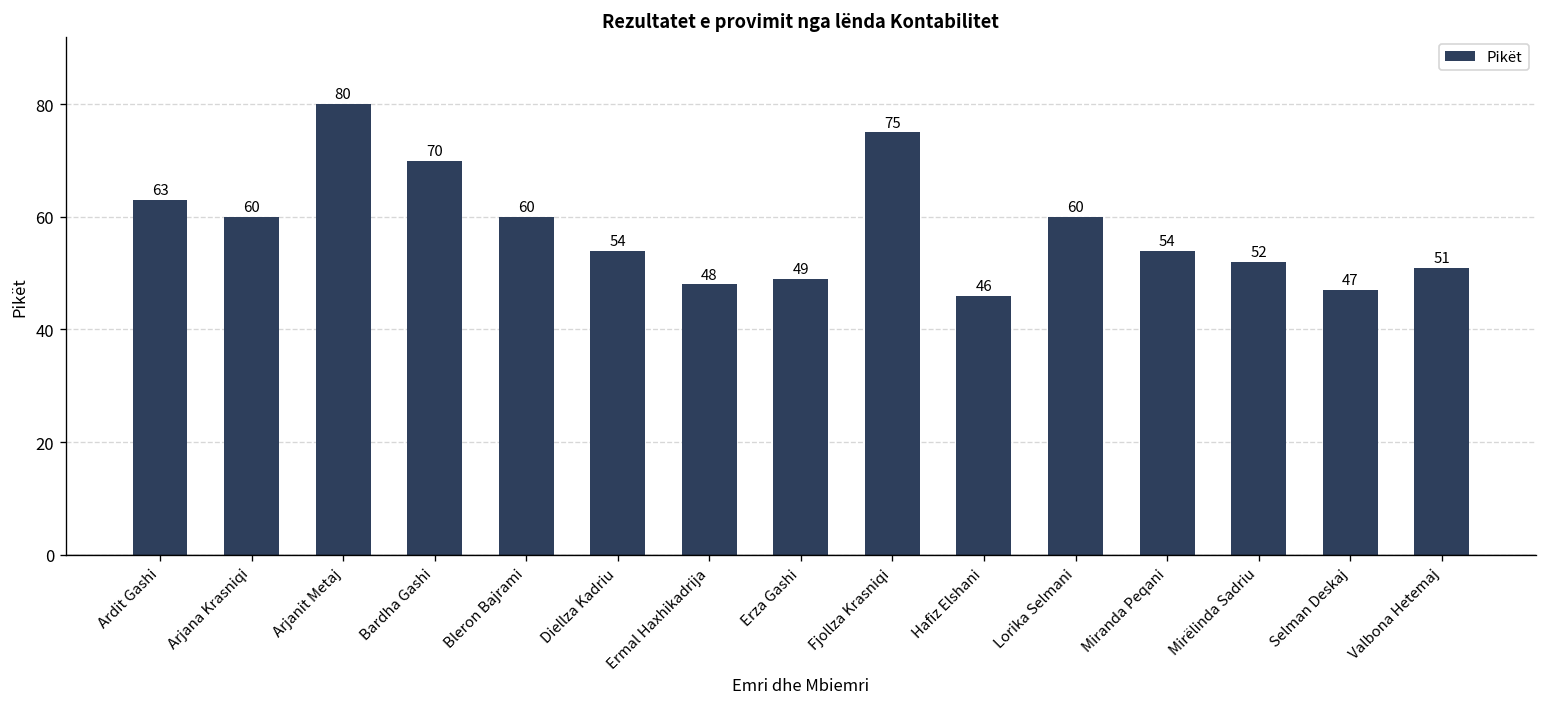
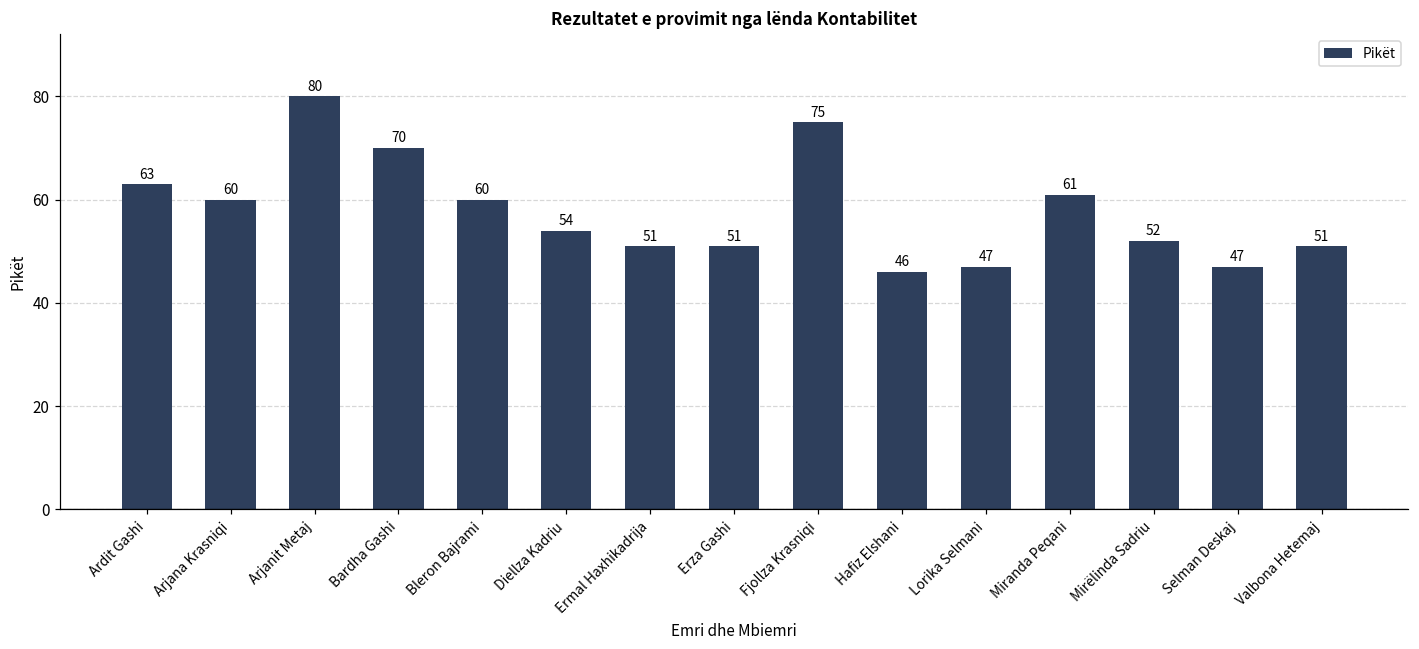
Ermal Haxhikadrija: 48 -> 51
Erza Gashi: 49 -> 51
Lorika Selmani: 60 -> 47
Miranda Peqani: 54 -> 61
